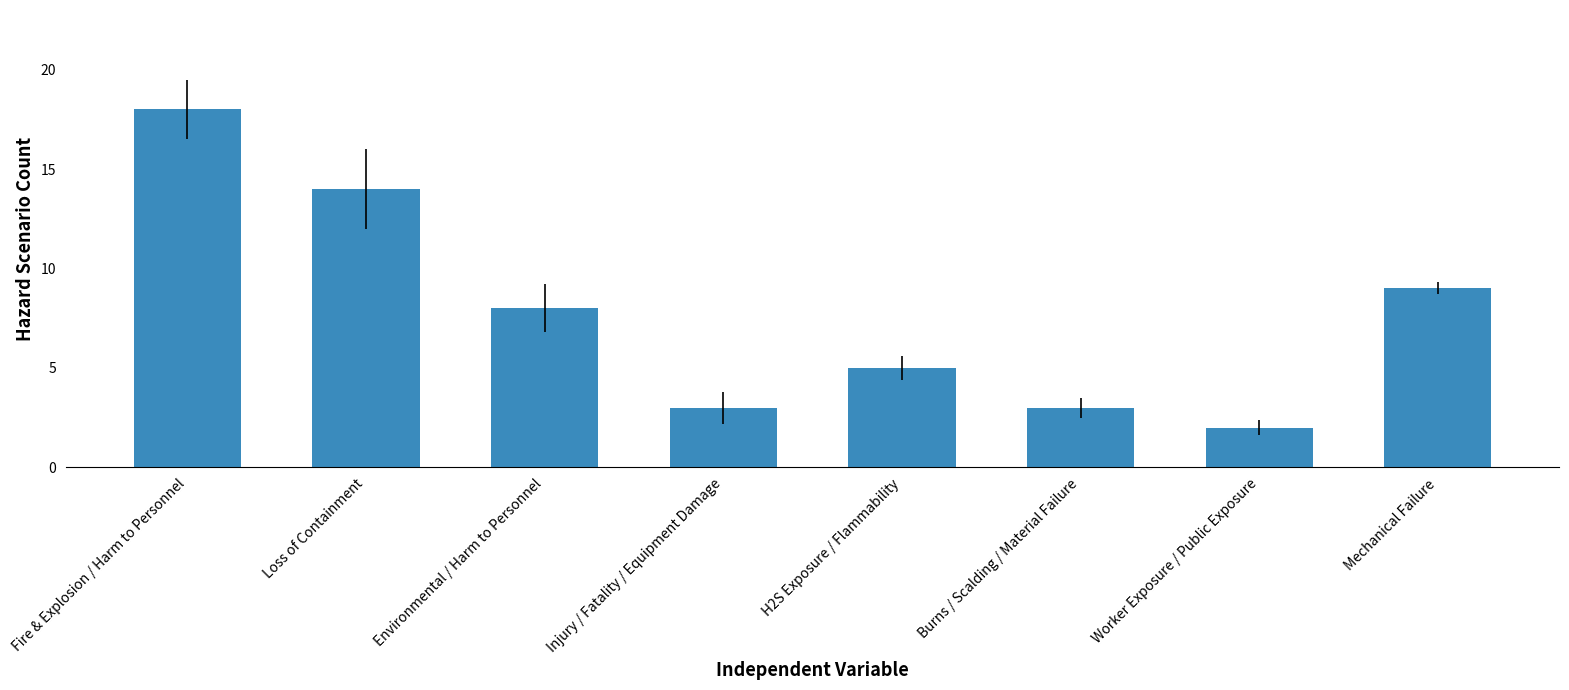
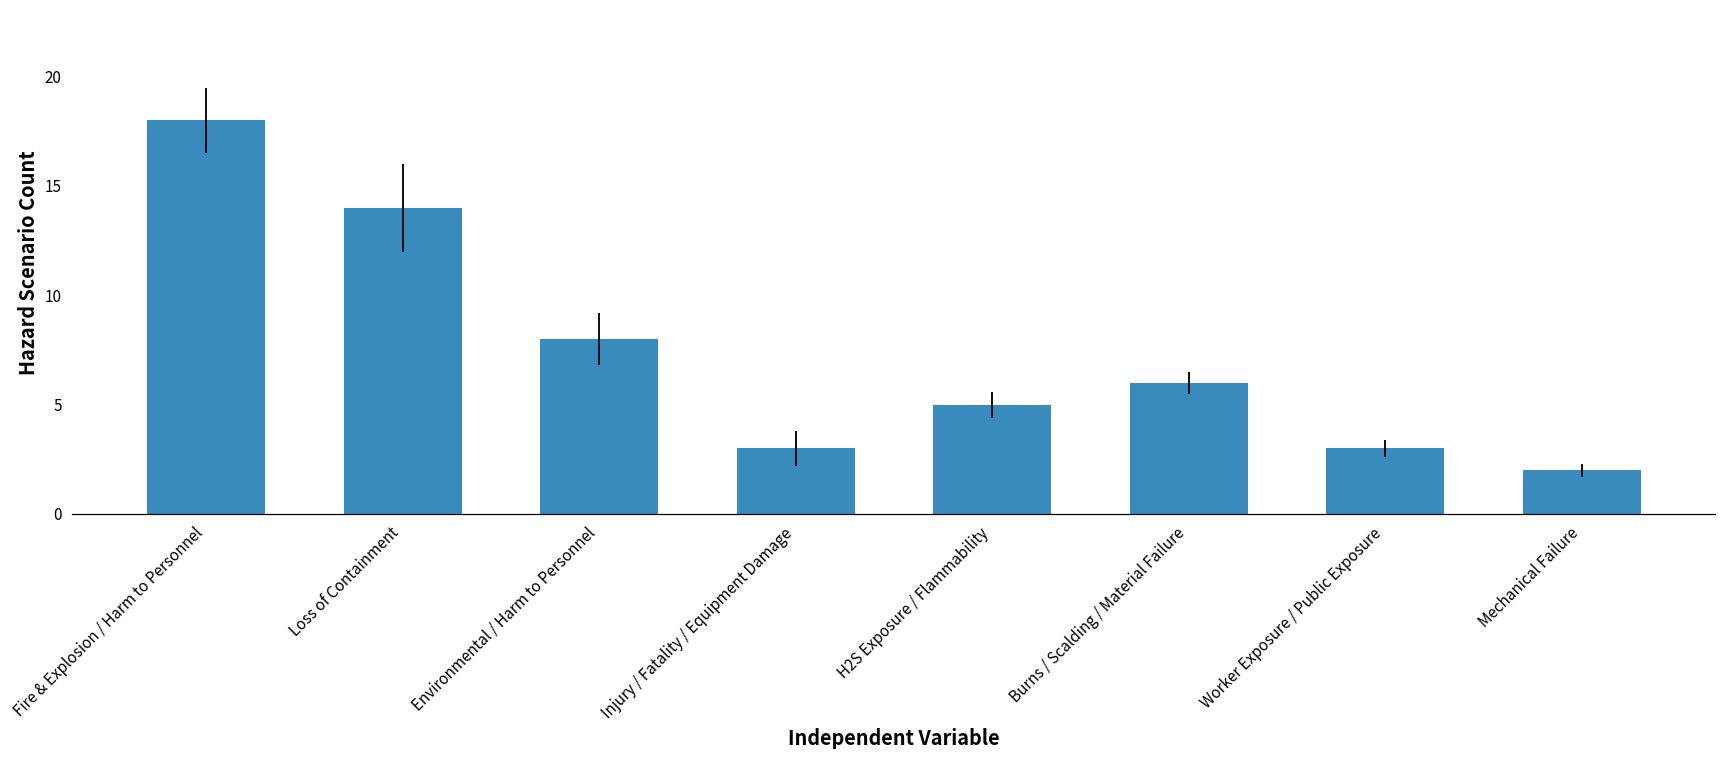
Burns / Scalding / Material Failure: 3 -> 6
Worker Exposure / Public Exposure: 2 -> 3
Mechanical Failure: 9 -> 2
